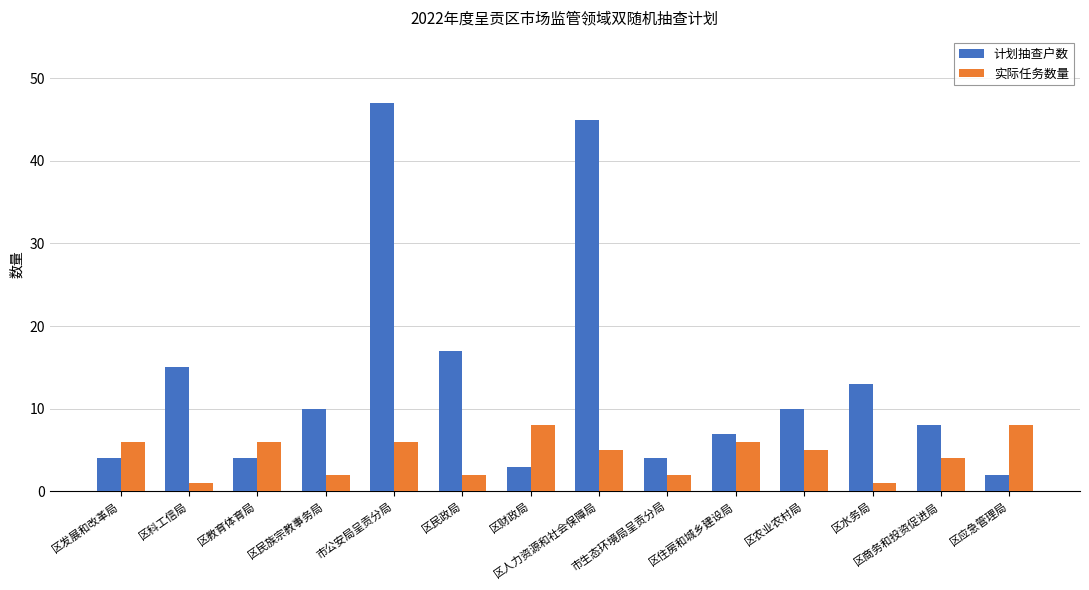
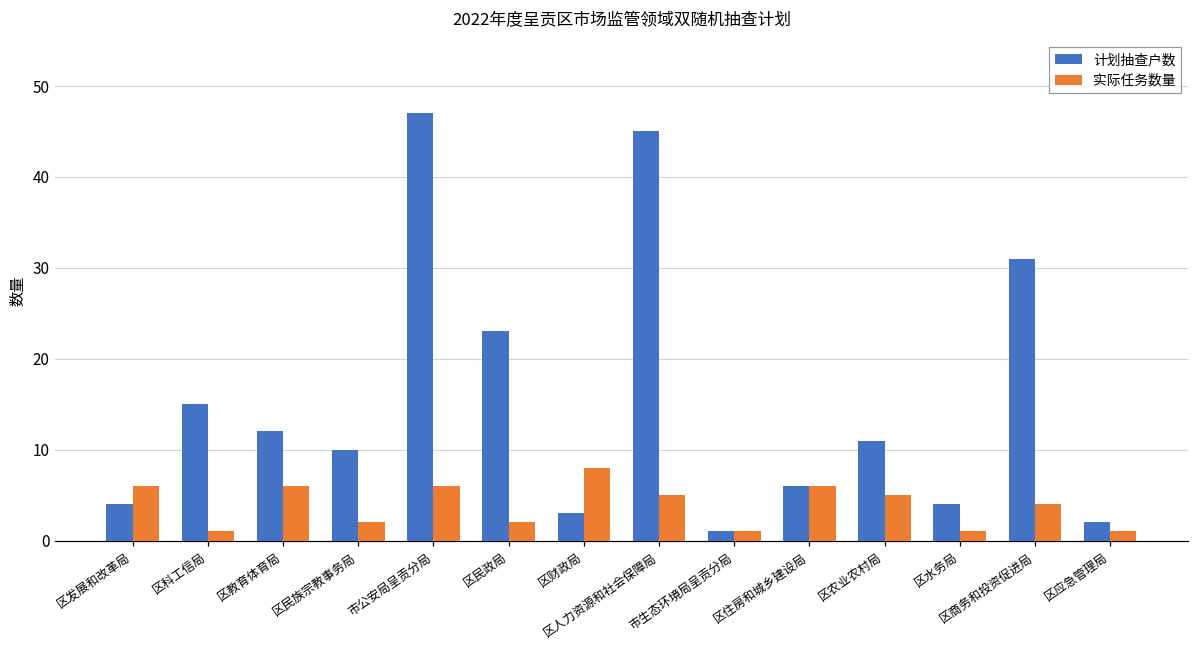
计划抽查户数, 区教育体育局: 4 -> 12
计划抽查户数, 区民政局: 17 -> 23
计划抽查户数, 市生态环境局呈贡分局: 4 -> 1
实际任务数量, 市生态环境局呈贡分局: 2 -> 1
计划抽查户数, 区住房和城乡建设局: 7 -> 6
计划抽查户数, 区农业农村局: 10 -> 11
计划抽查户数, 区水务局: 13 -> 4
计划抽查户数, 区商务和投资促进局: 8 -> 31
实际任务数量, 区应急管理局: 8 -> 1
